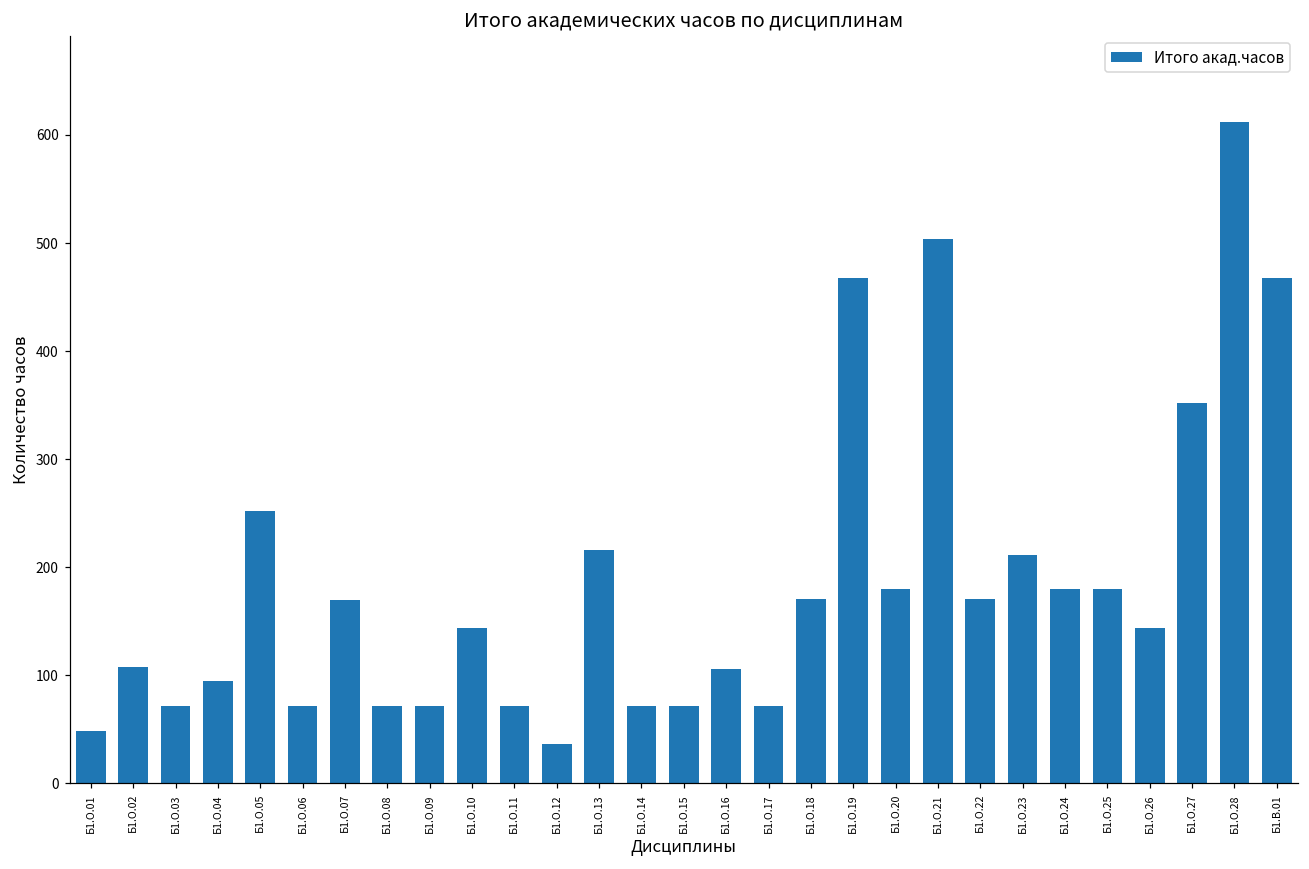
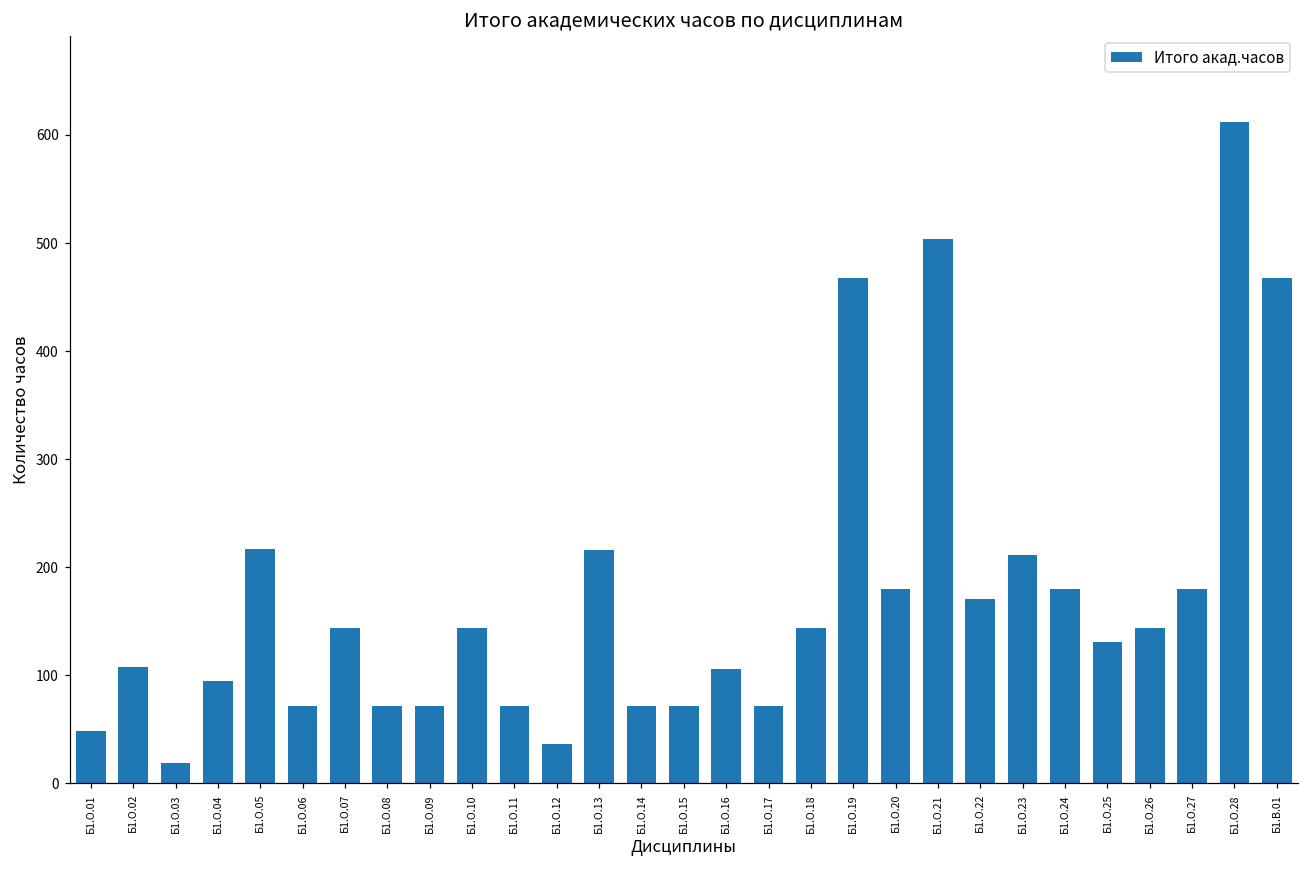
Б1.О.03: 70 -> 20
Б1.О.05: 250 -> 220
Б1.О.07: 170 -> 140
Б1.О.18: 170 -> 140
Б1.О.25: 180 -> 130
Б1.О.27: 350 -> 180
